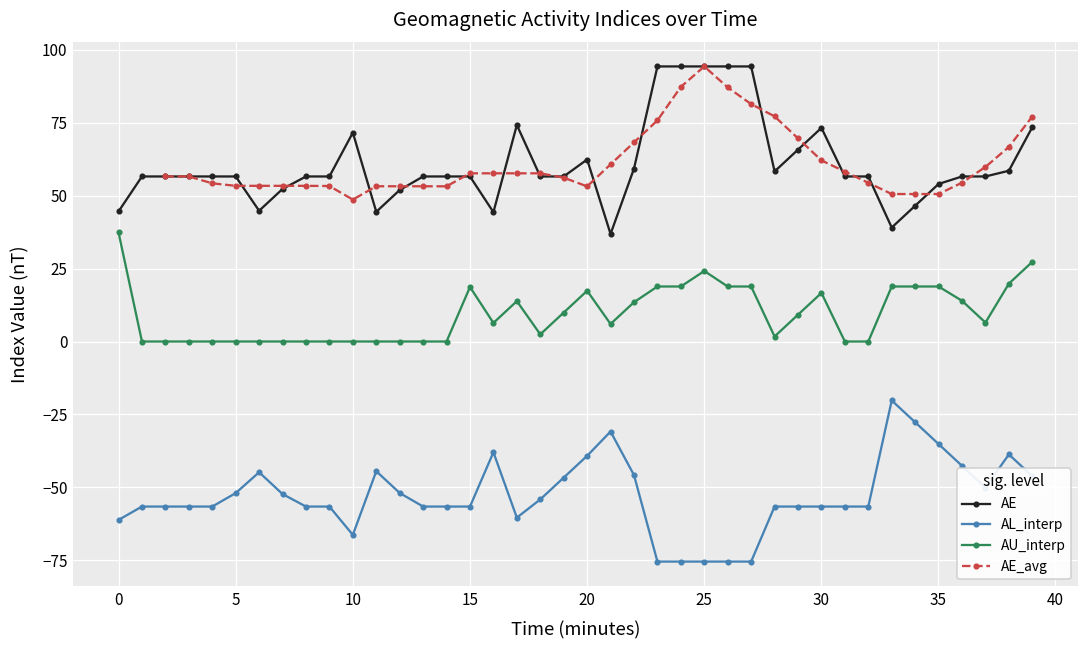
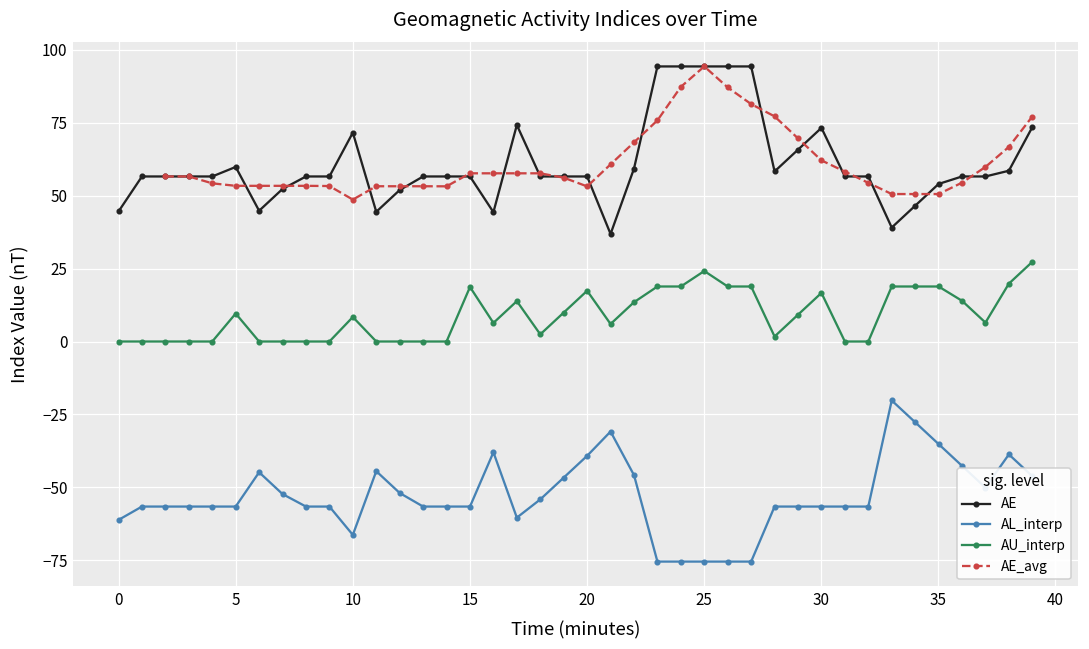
AU_interp, 0: 37 -> 0
AE, 5: 57 -> 60
AL_interp, 5: -52 -> -57
AU_interp, 5: 0 -> 10
AU_interp, 10: 0 -> 8
AE, 20: 62 -> 57
